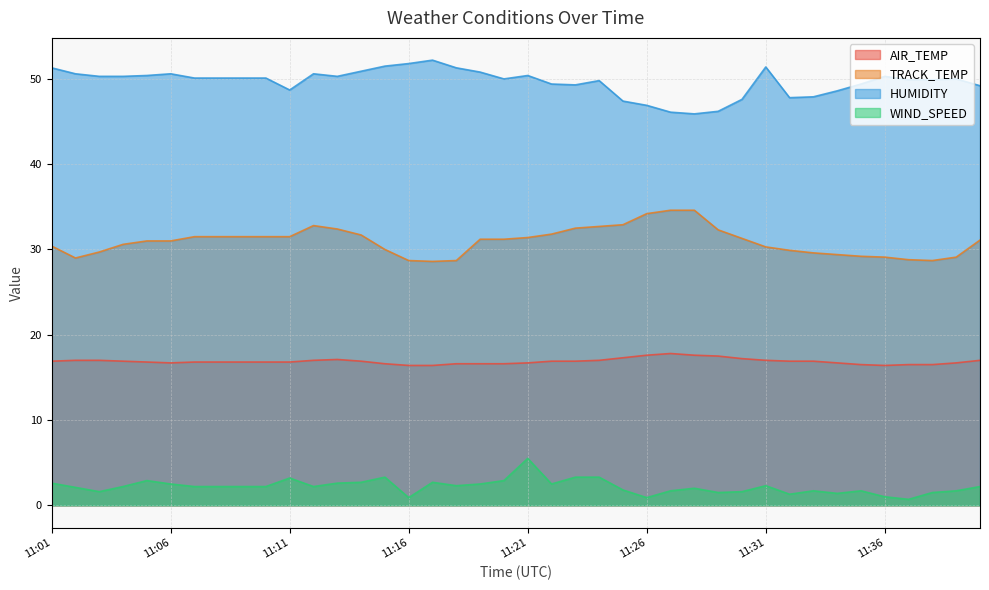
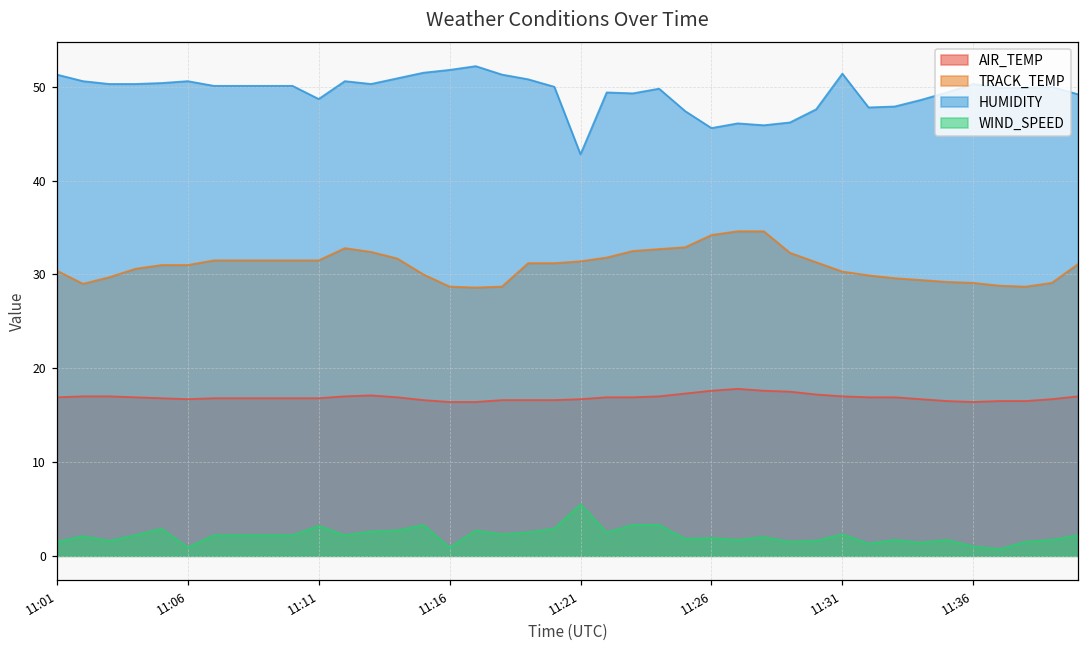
WIND_SPEED, 11:01: 3 -> 2
WIND_SPEED, 11:06: 3 -> 1
HUMIDITY, 11:21: 50 -> 43
HUMIDITY, 11:26: 47 -> 46
WIND_SPEED, 11:26: 1 -> 2
